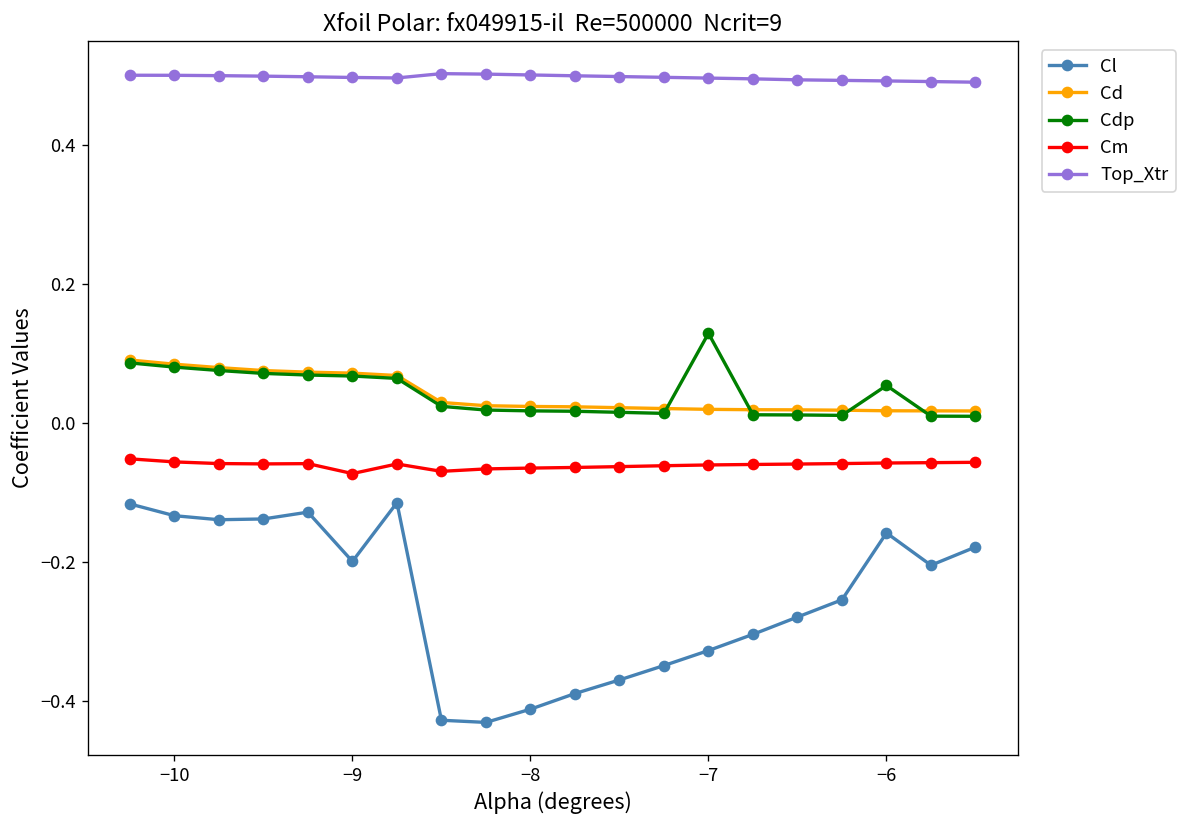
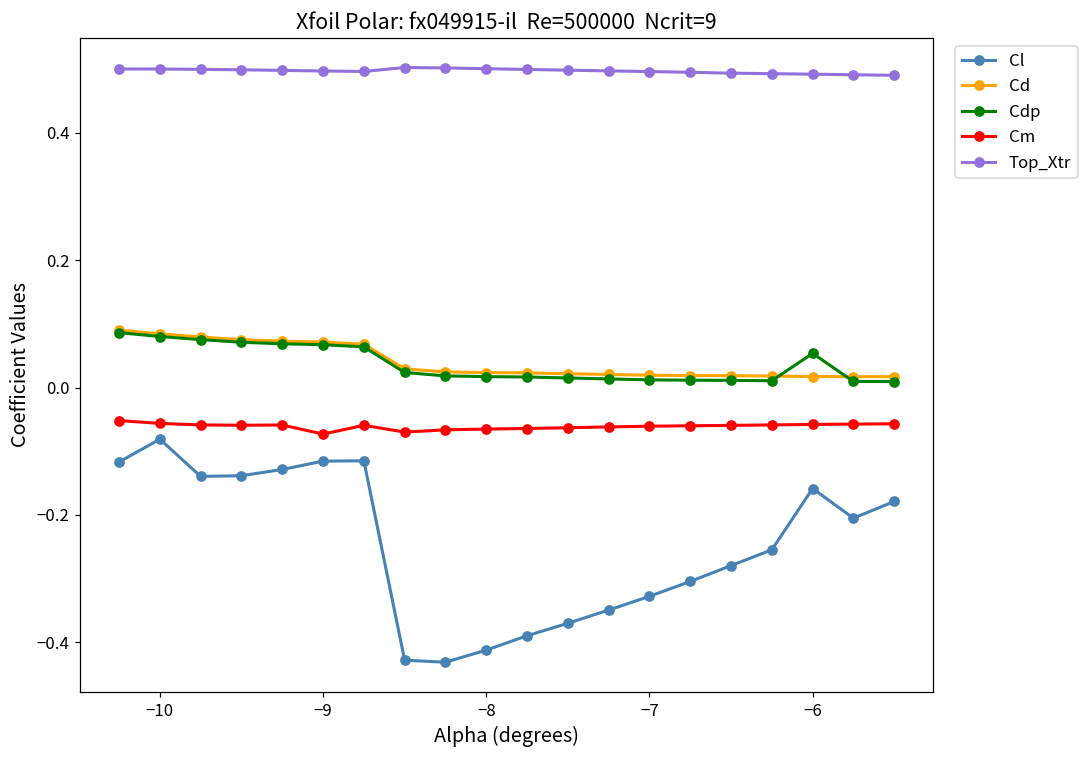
Cl, −10: -0.13 -> -0.08
Cl, −9: -0.20 -> -0.12
Cdp, −7: 0.13 -> 0.01
